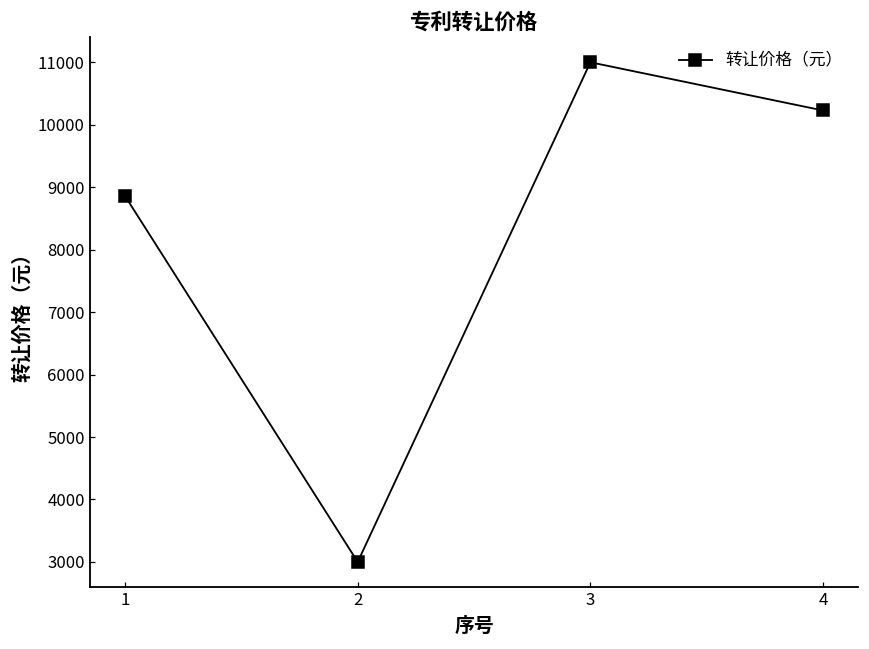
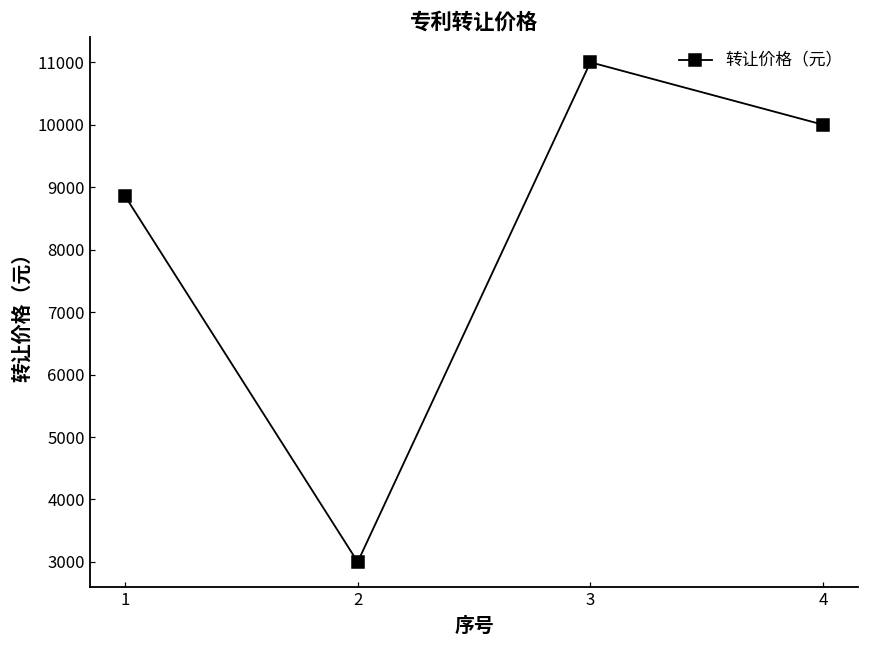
4: 10200 -> 10000
